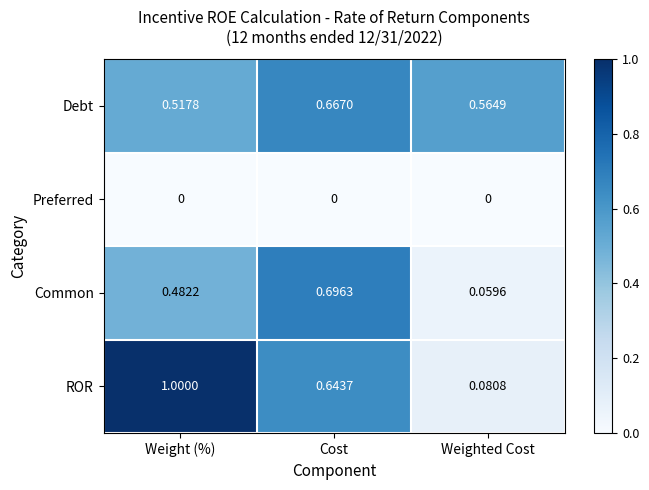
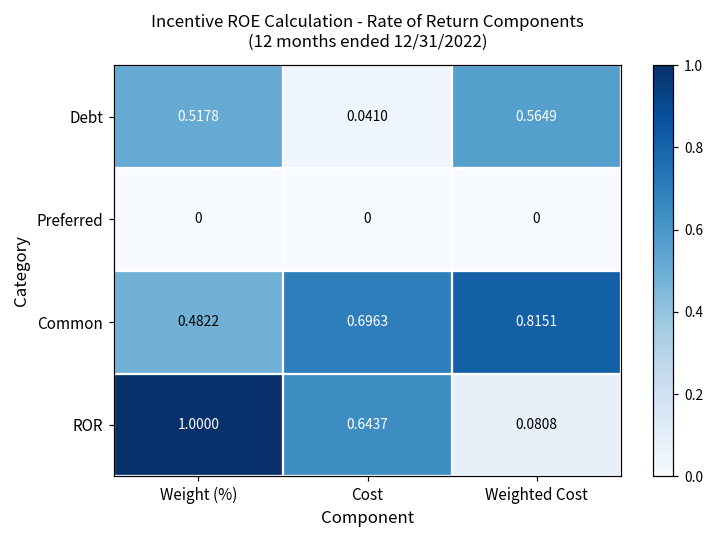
Debt, Cost: 0.6670 -> 0.0410
Common, Weighted Cost: 0.0596 -> 0.8151
